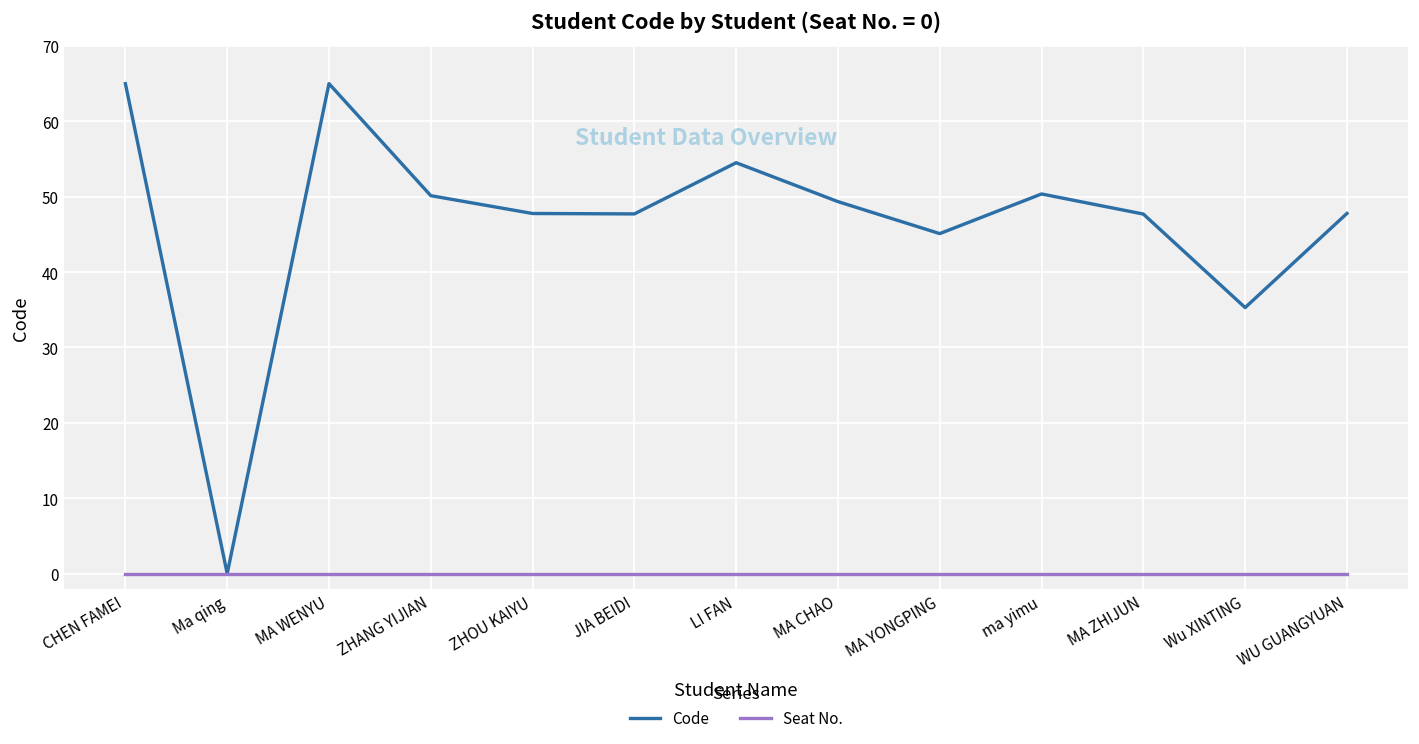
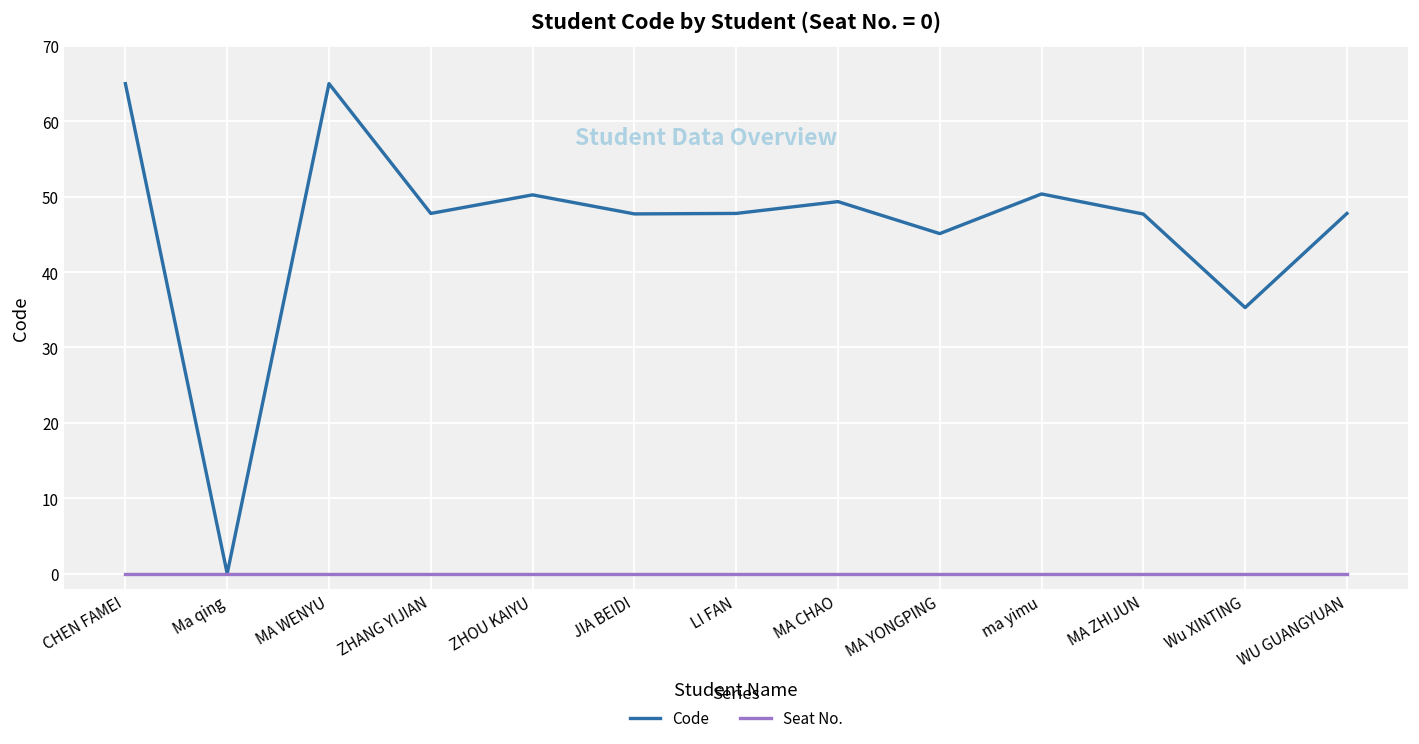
Code, ZHANG YIJIAN: 50 -> 48
Code, ZHOU KAIYU: 48 -> 50
Code, LI FAN: 55 -> 48
